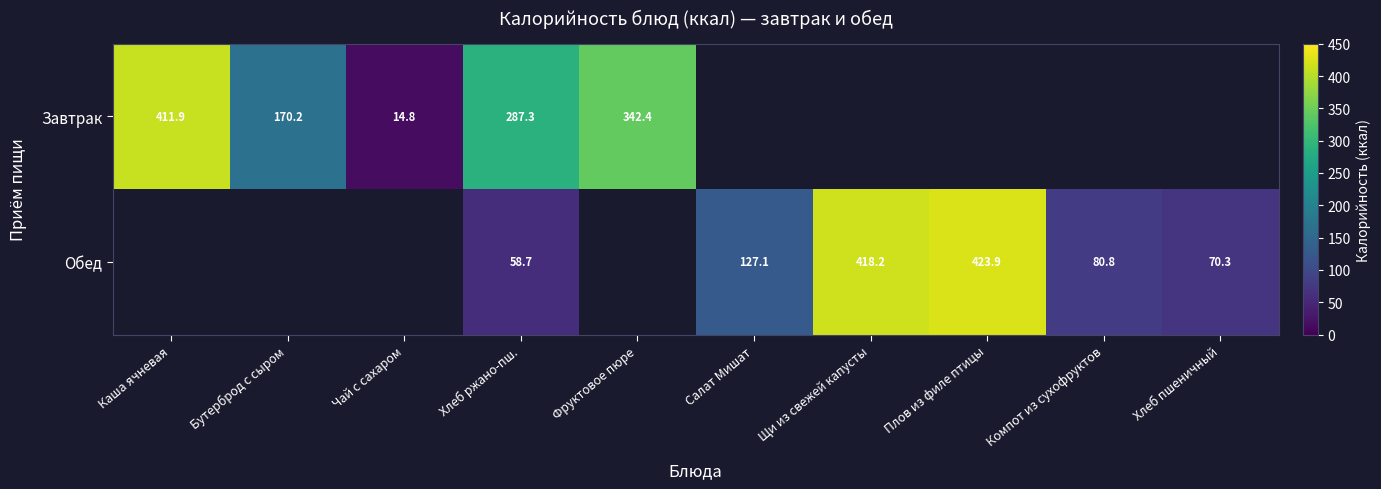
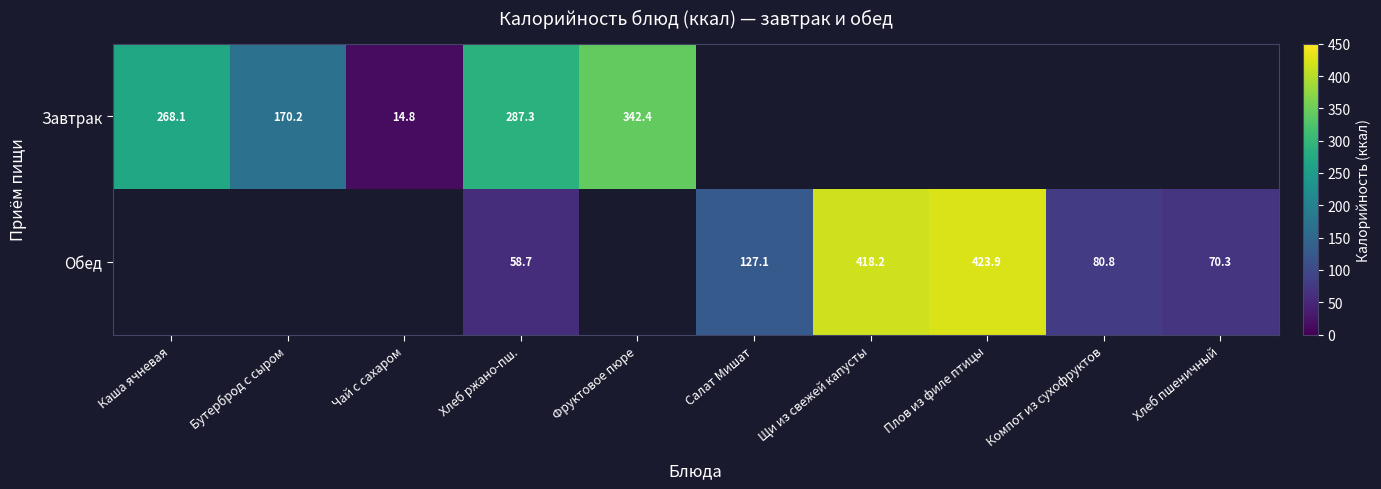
Завтрак, Каша ячневая: 411.9 -> 268.1
